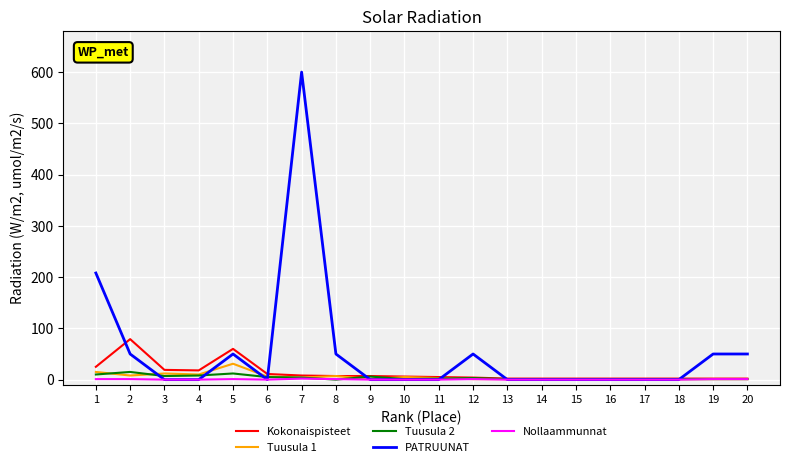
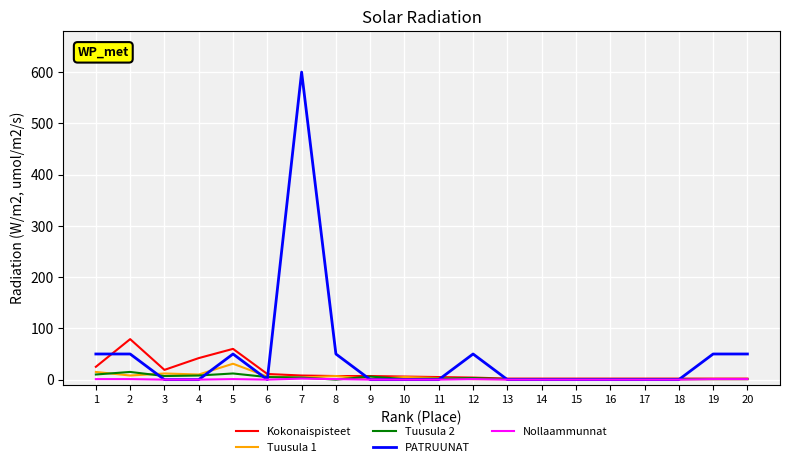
PATRUUNAT, 1: 210 -> 50
Kokonaispisteet, 4: 20 -> 40
